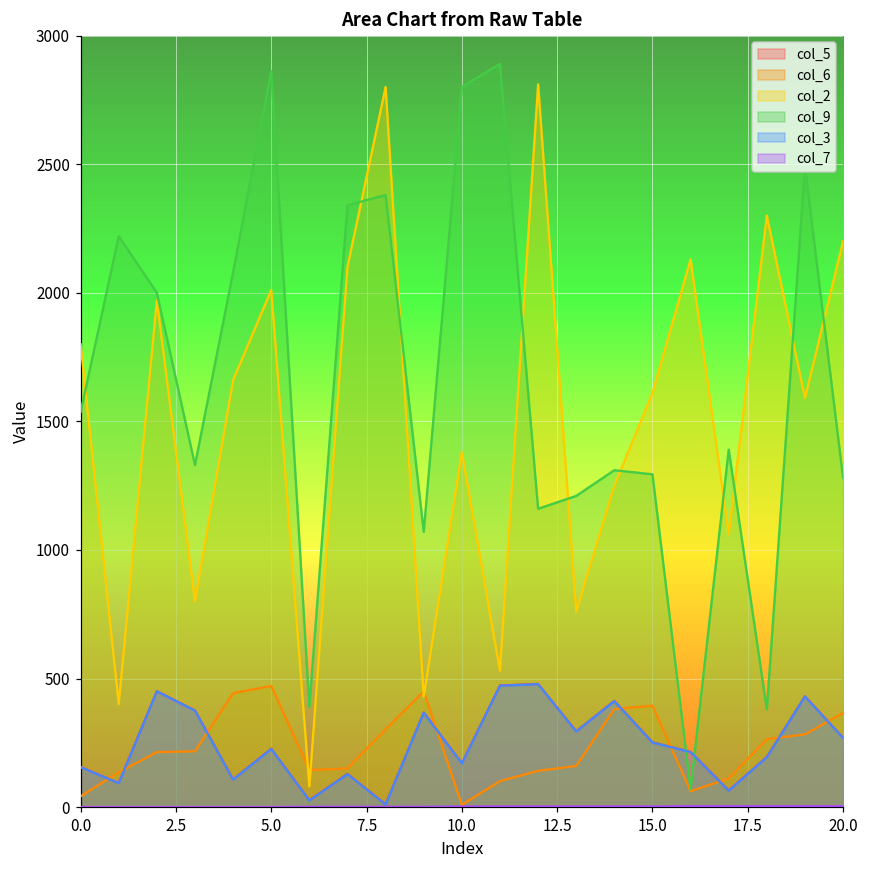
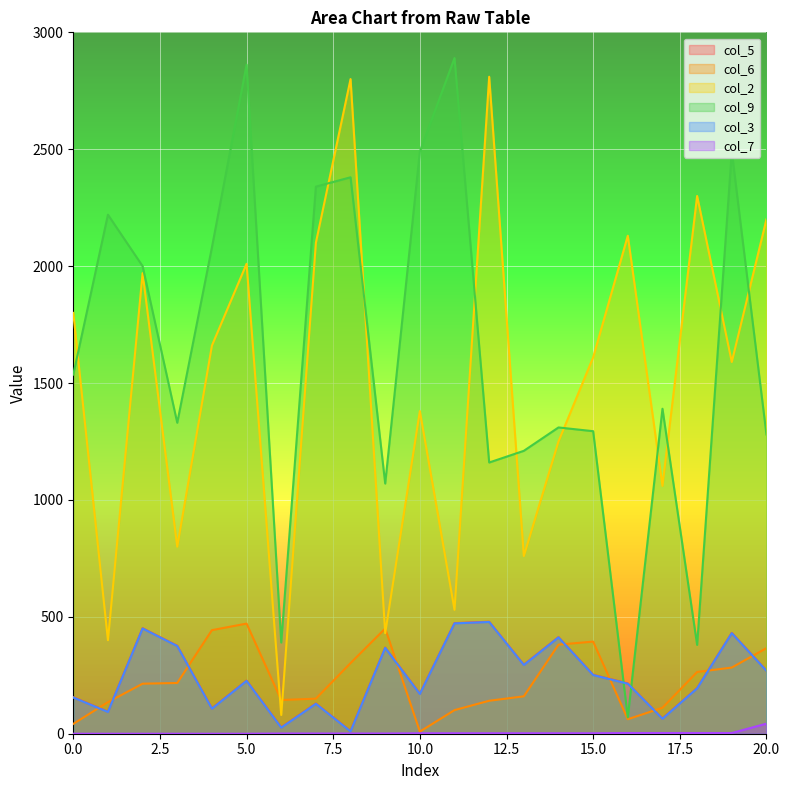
col_9, 10.0: 2800 -> 2490
col_7, 20.0: 0 -> 40
